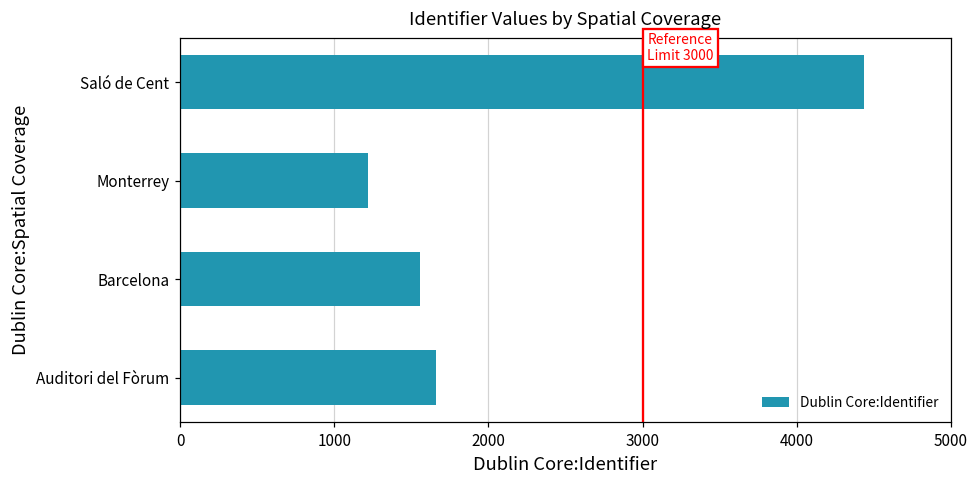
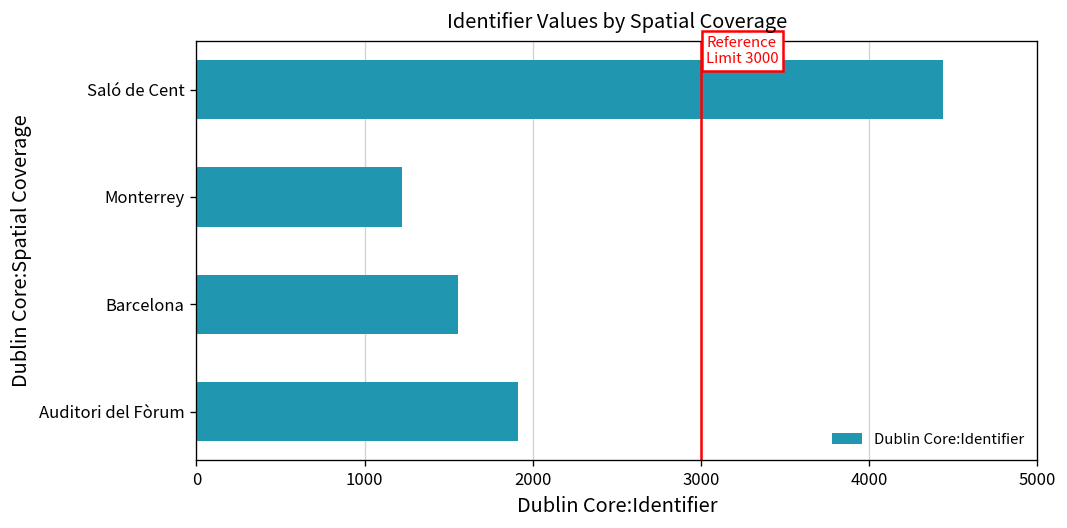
Auditori del Fòrum: 1660 -> 1920
